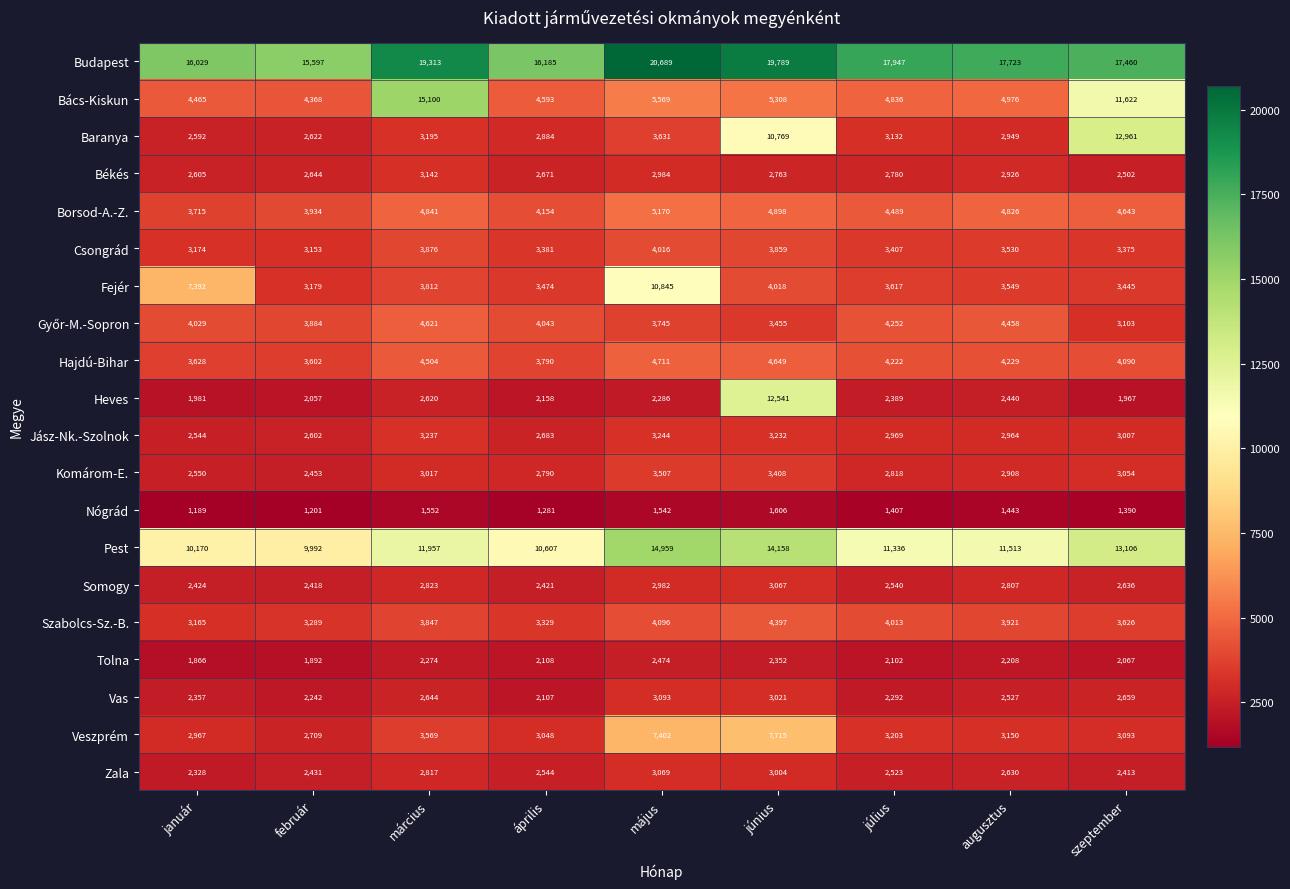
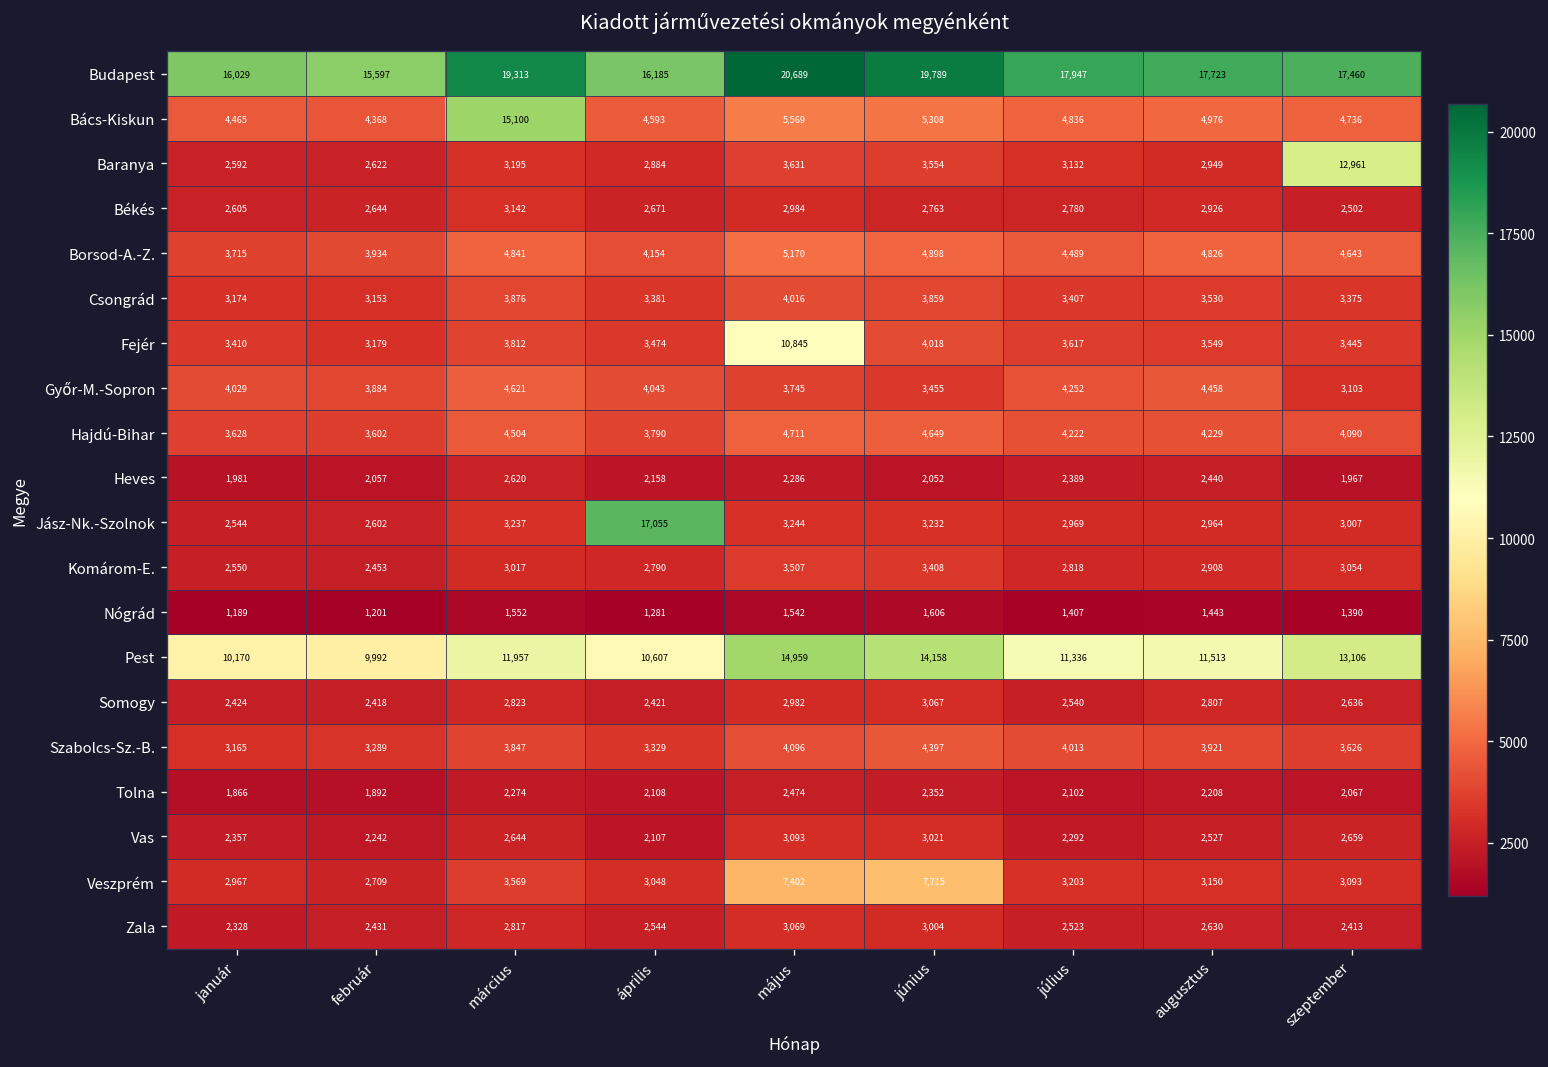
Bács-Kiskun, szeptember: 11,622 -> 4,736
Baranya, június: 10,769 -> 3,554
Fejér, január: 7,392 -> 3,410
Heves, június: 12,541 -> 2,052
Jász-Nk.-Szolnok, április: 2,683 -> 17,055
